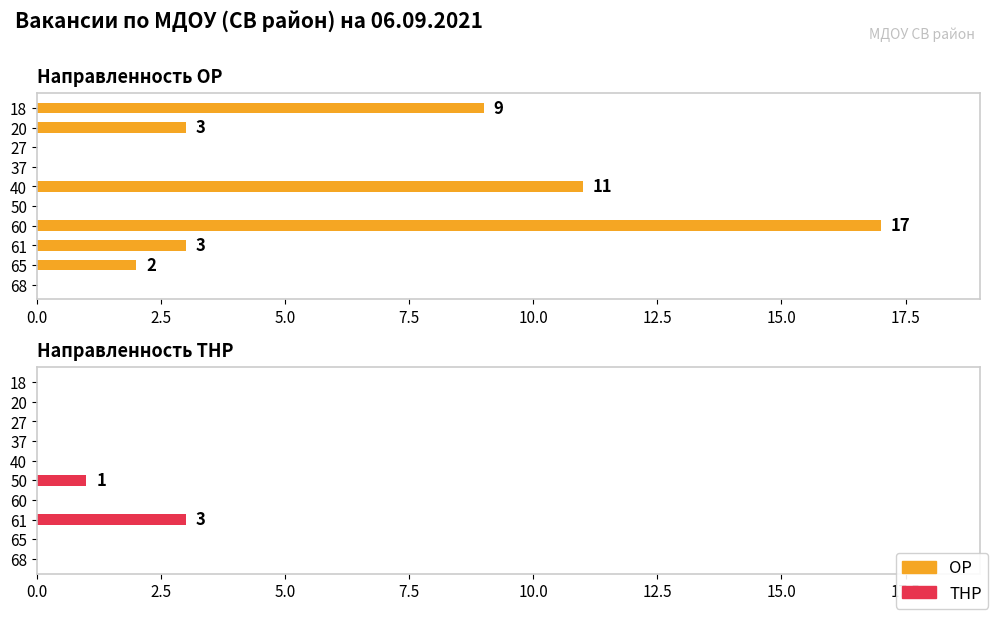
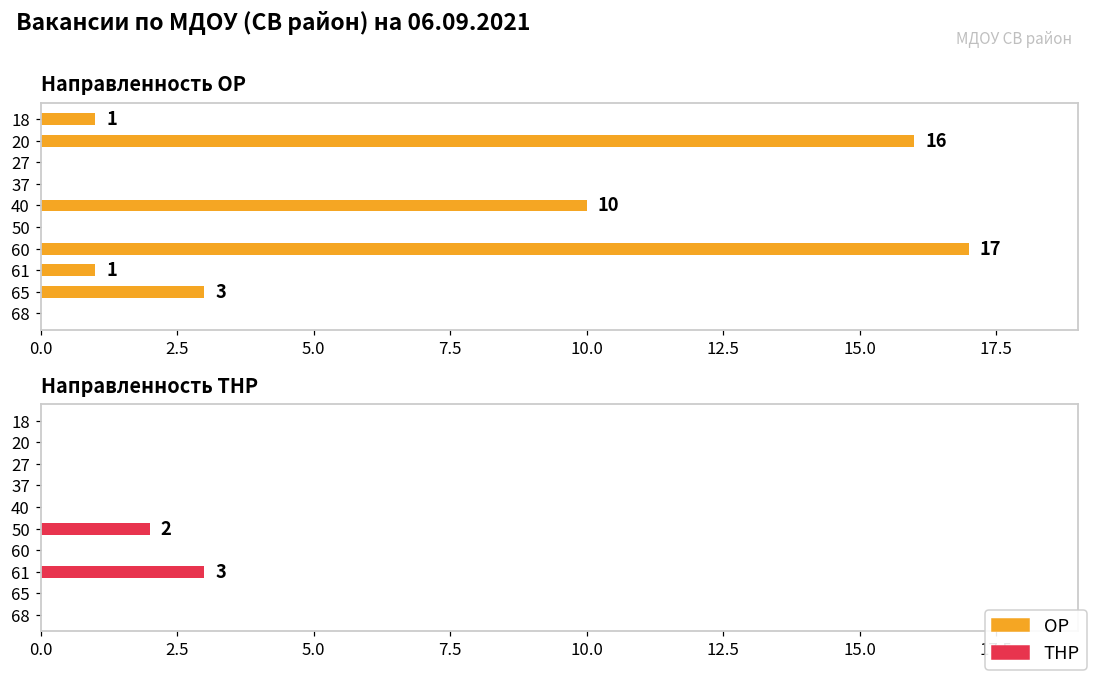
Направленность ОР, 18: 9 -> 1
Направленность ОР, 20: 3 -> 16
Направленность ОР, 40: 11 -> 10
Направленность ОР, 61: 3 -> 1
Направленность ОР, 65: 2 -> 3
Направленность ТНР, 50: 1 -> 2
